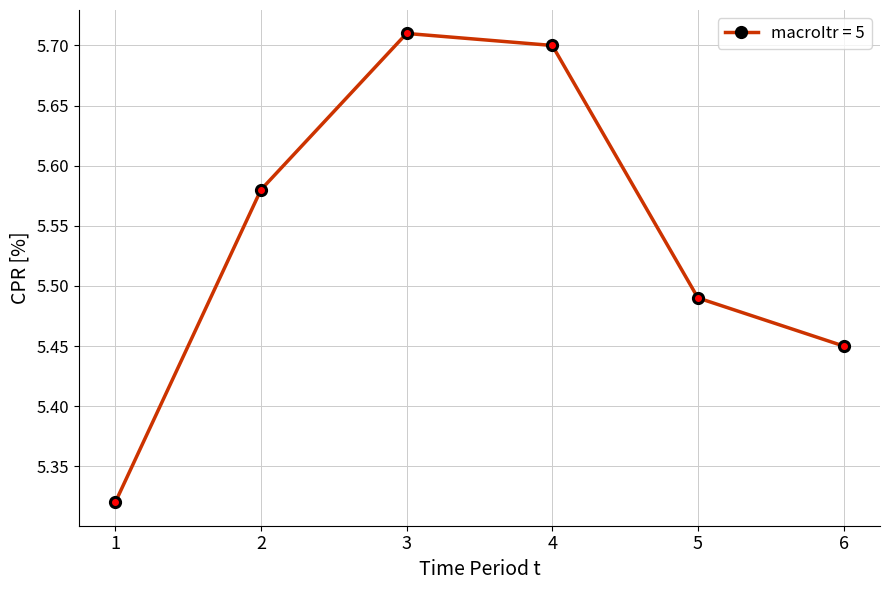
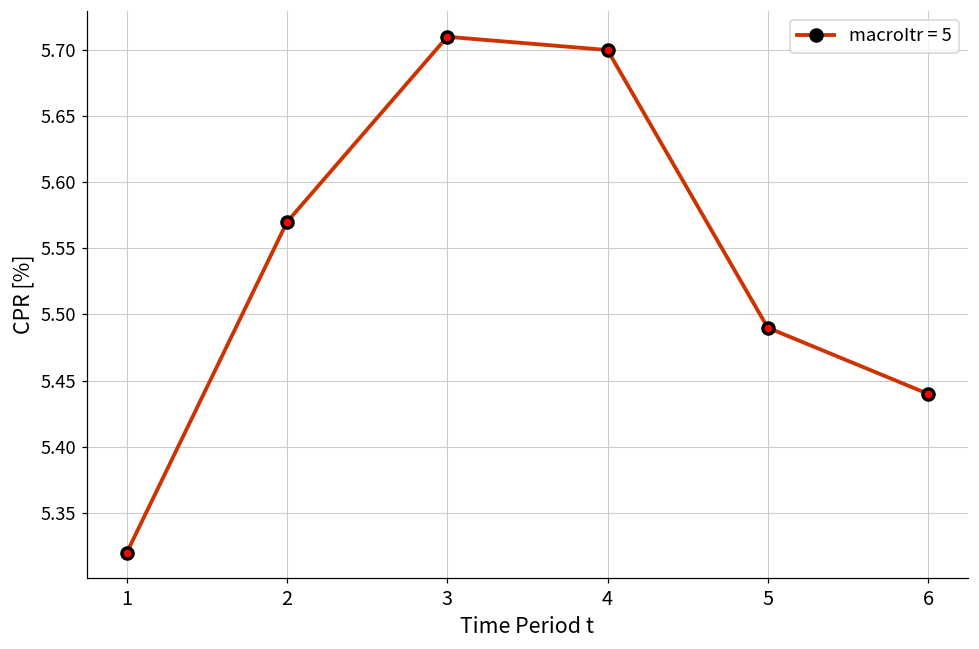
2: 5.58 -> 5.57
6: 5.45 -> 5.44
